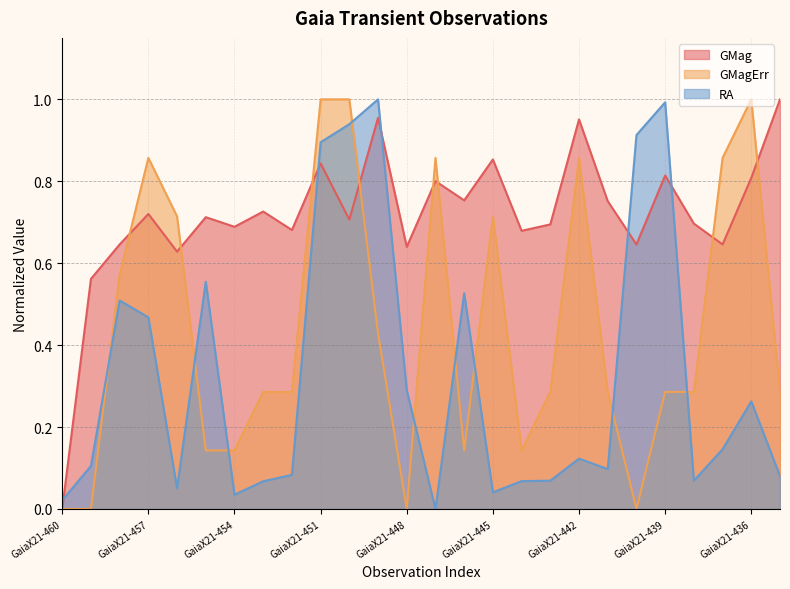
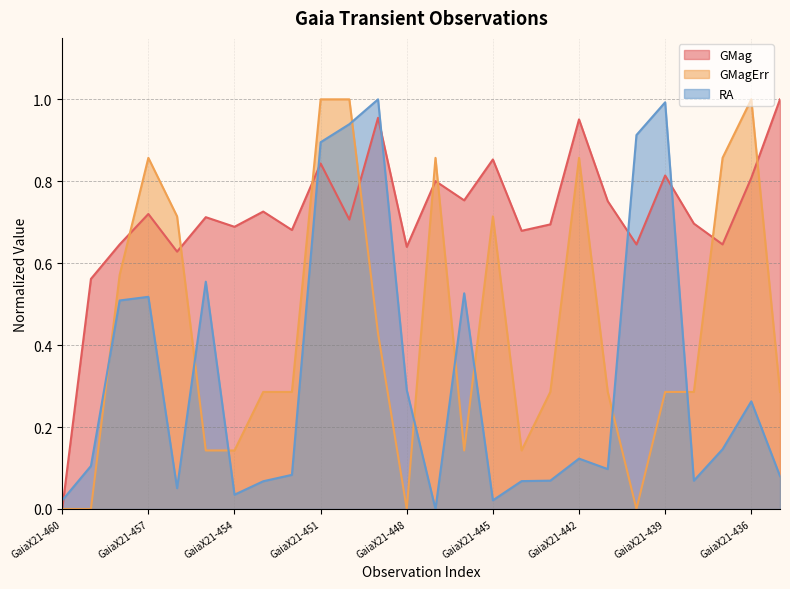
RA, GaiaX21-457: 0.47 -> 0.52
RA, GaiaX21-445: 0.04 -> 0.02
